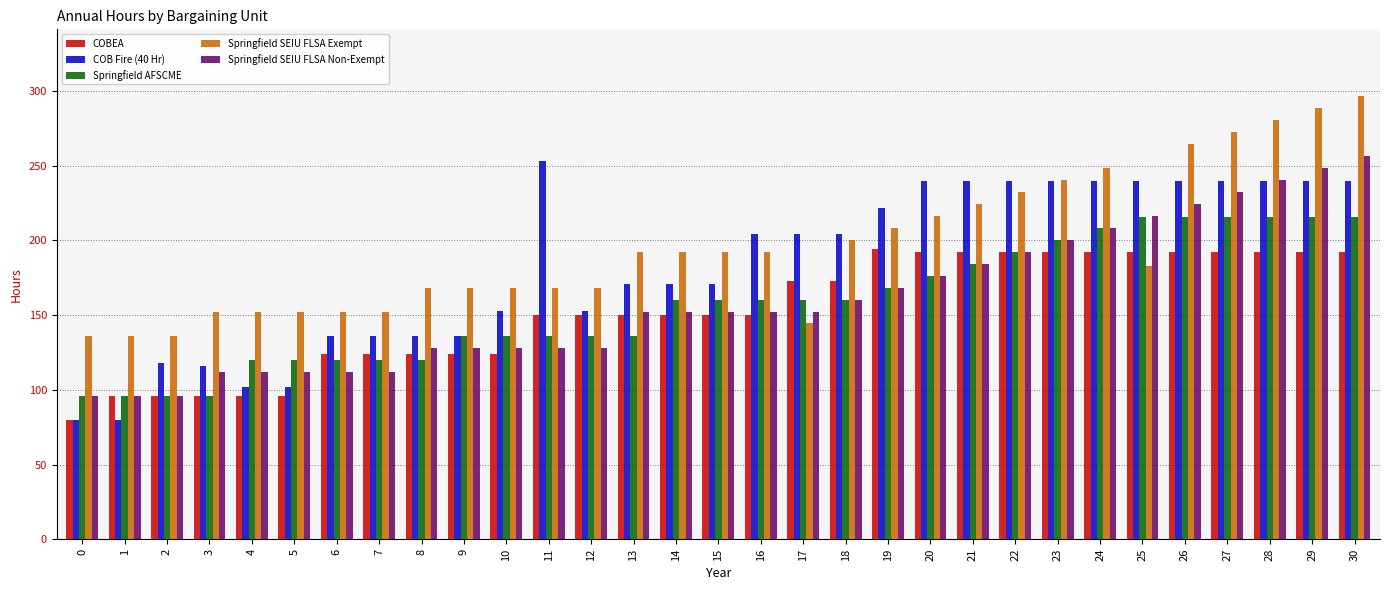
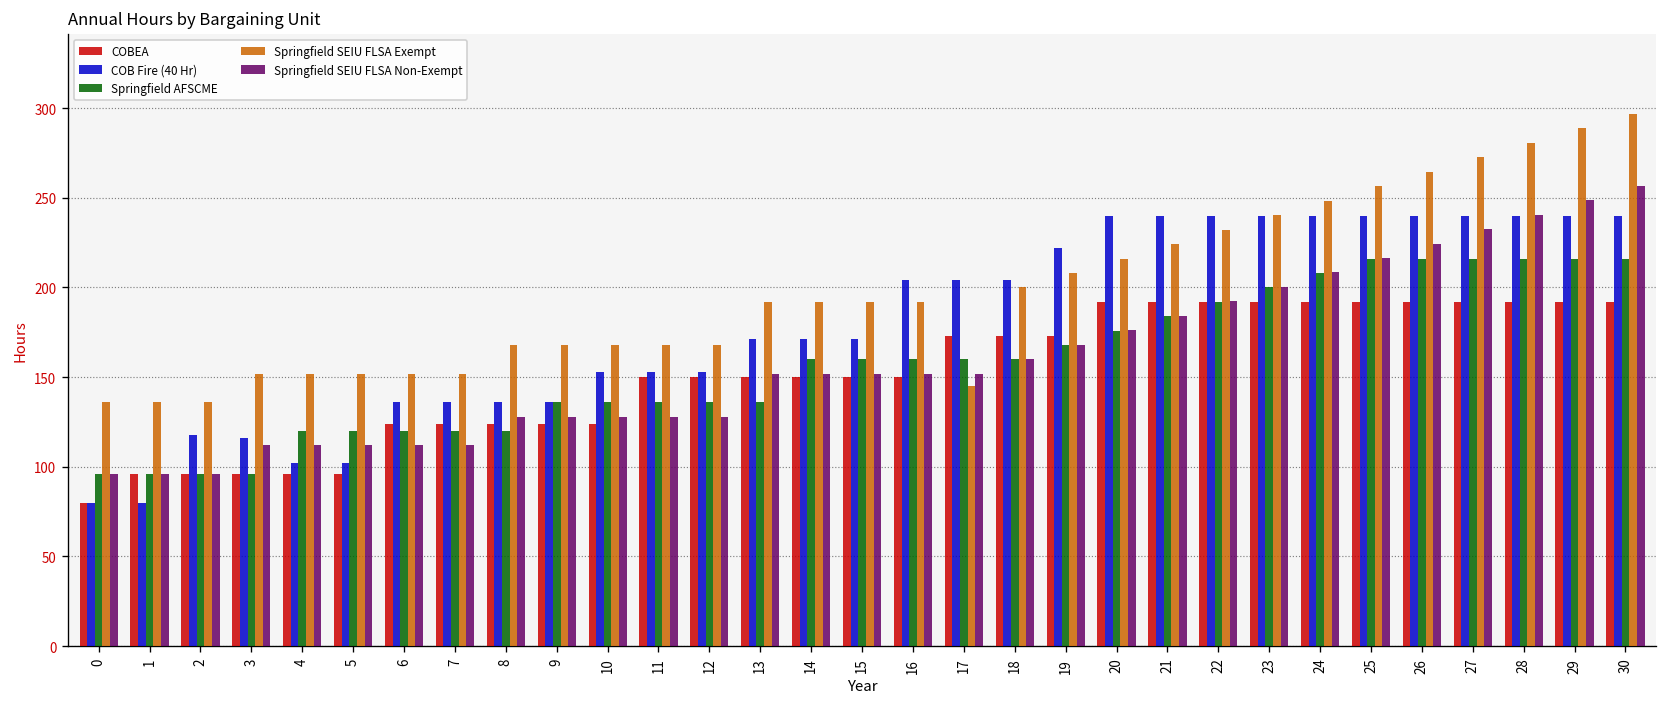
COB Fire (40 Hr), 11: 253 -> 153
COBEA, 19: 194 -> 173
Springfield SEIU FLSA Exempt, 25: 183 -> 256
